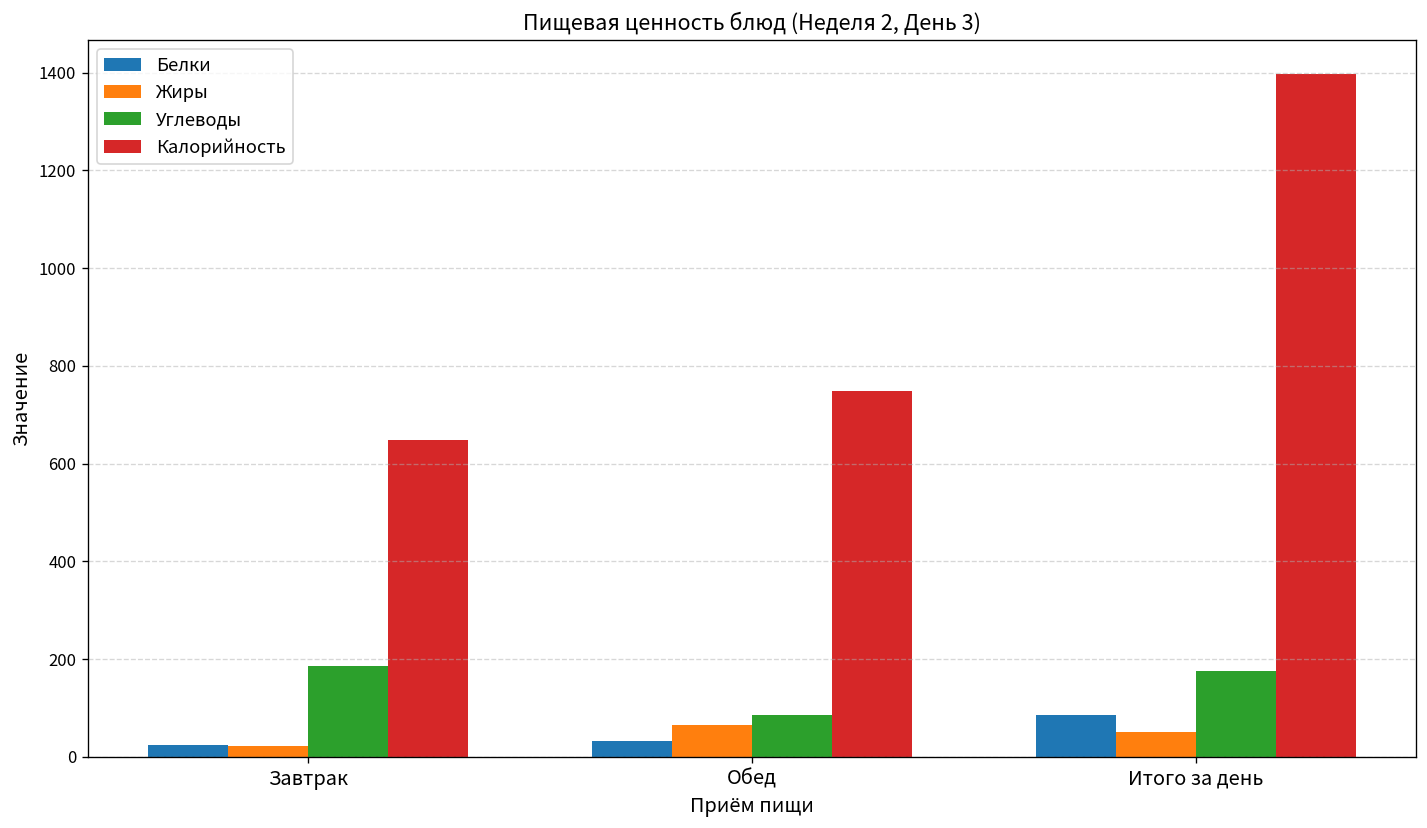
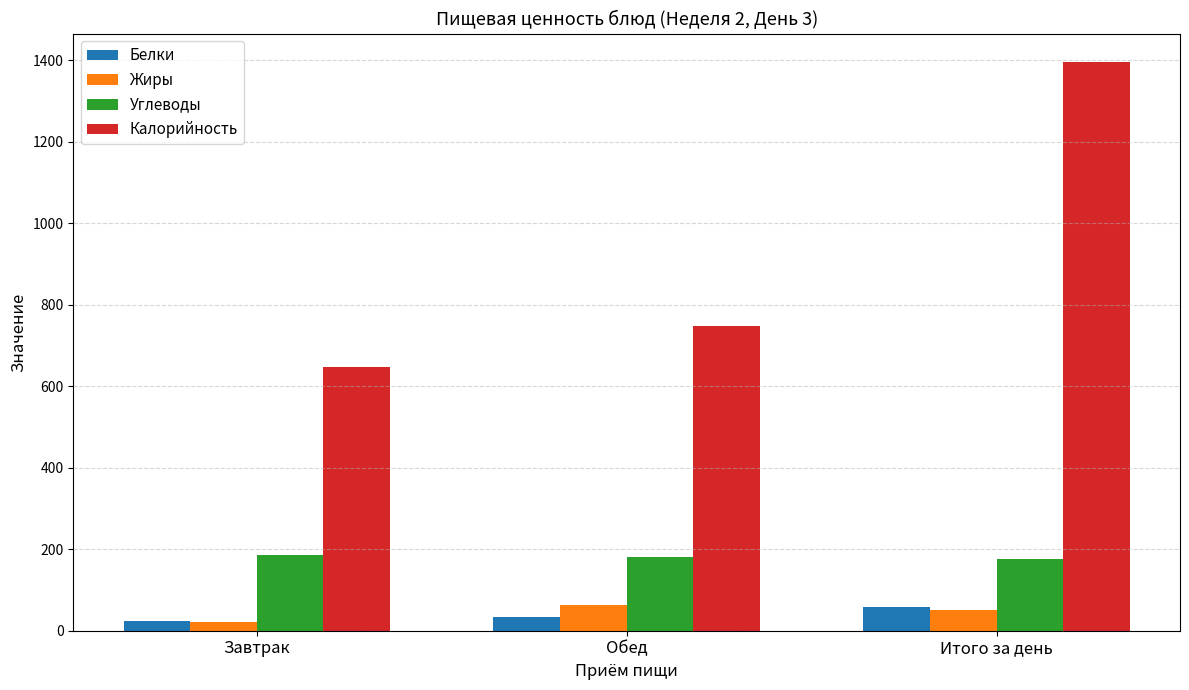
Углеводы, Обед: 90 -> 180
Белки, Итого за день: 90 -> 60
